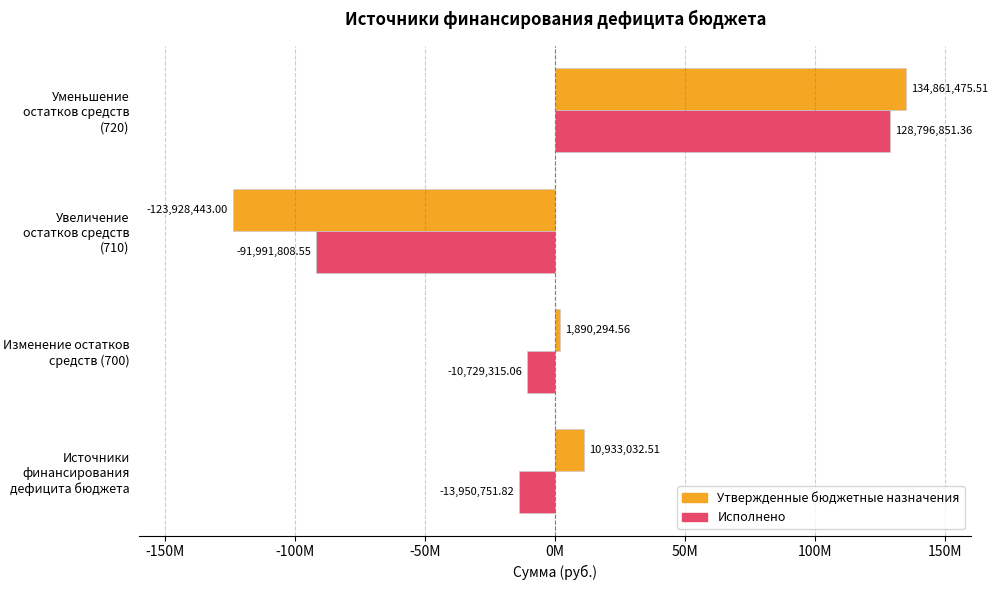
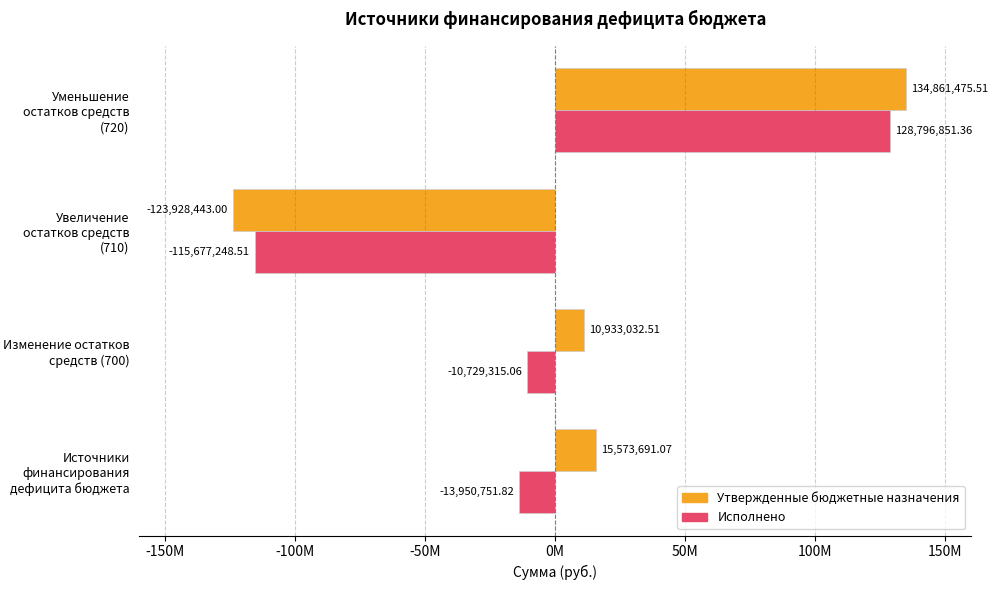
Исполнено, Увеличение остатков средств (710): -91,991,808.55 -> -115,677,248.51
Утвержденные бюджетные назначения, Изменение остатков средств (700): 1,890,294.56 -> 10,933,032.51
Утвержденные бюджетные назначения, Источники финансирования дефицита бюджета: 10,933,032.51 -> 15,573,691.07
